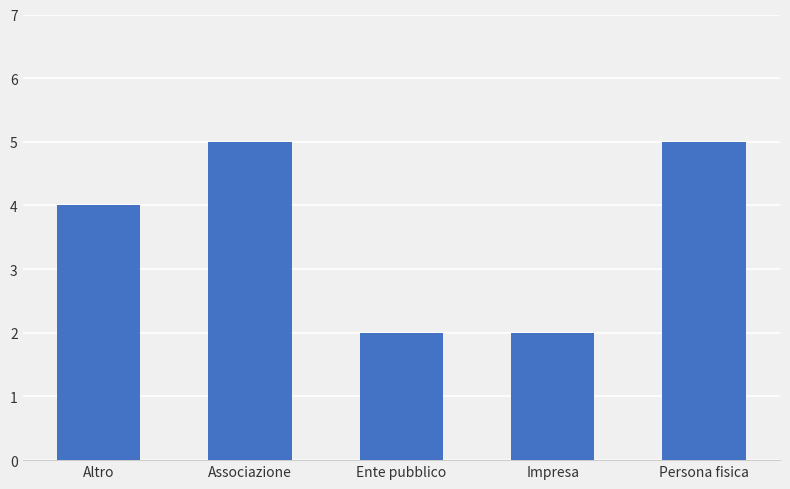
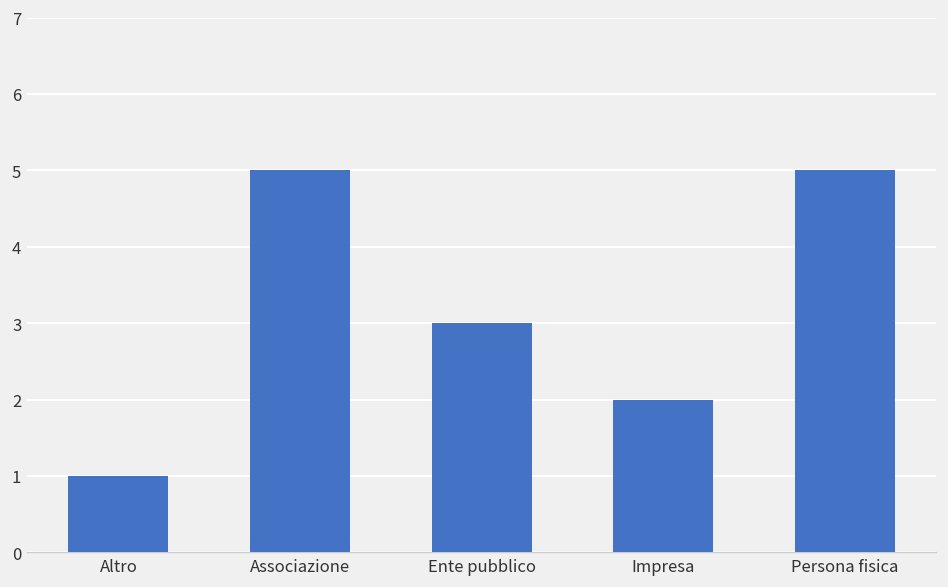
Altro: 4 -> 1
Ente pubblico: 2 -> 3
